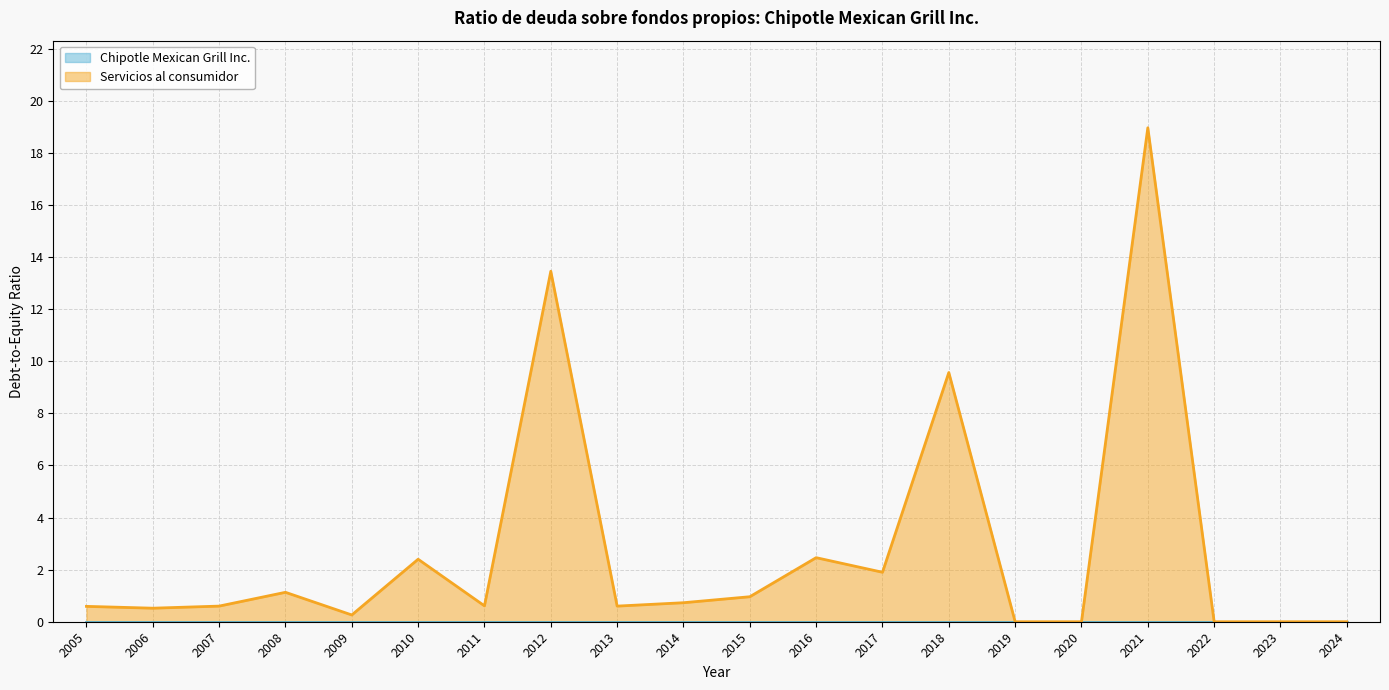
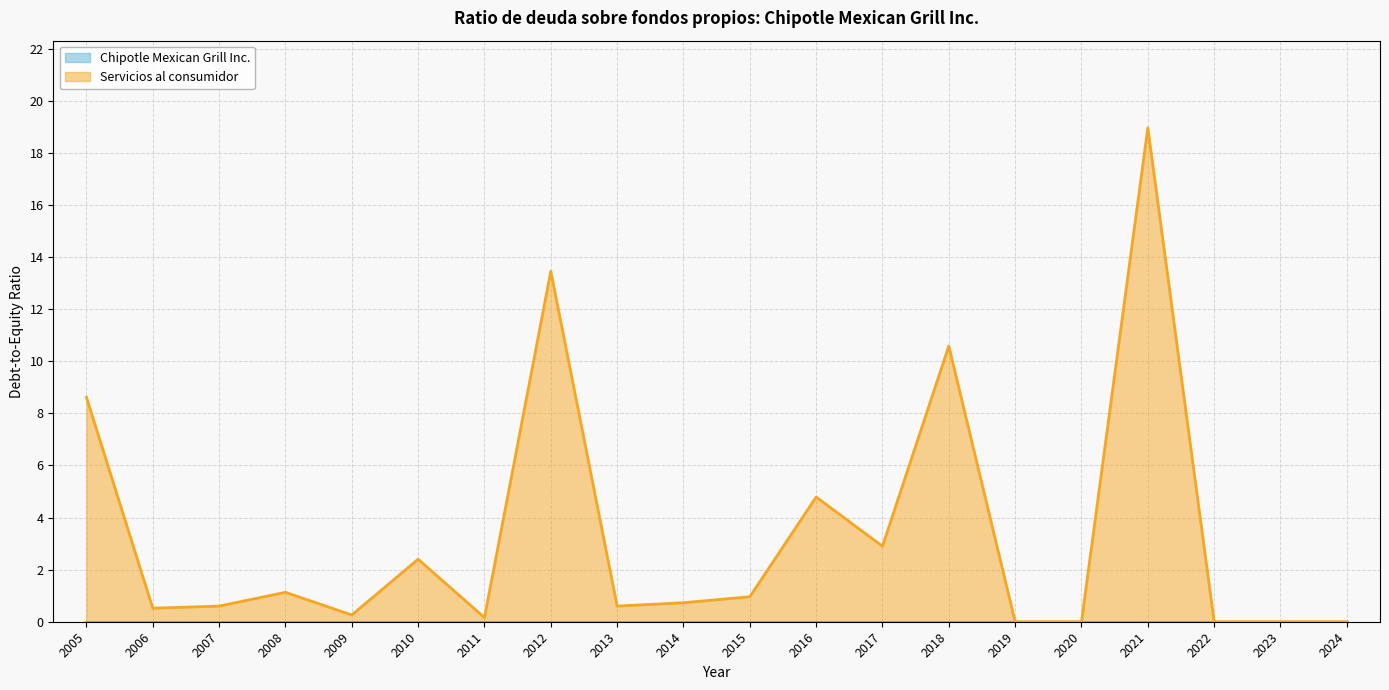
Servicios al consumidor, 2005: 0.6 -> 8.6
Servicios al consumidor, 2011: 0.6 -> 0.2
Servicios al consumidor, 2016: 2.5 -> 4.8
Servicios al consumidor, 2017: 1.9 -> 2.9
Servicios al consumidor, 2018: 9.6 -> 10.6
